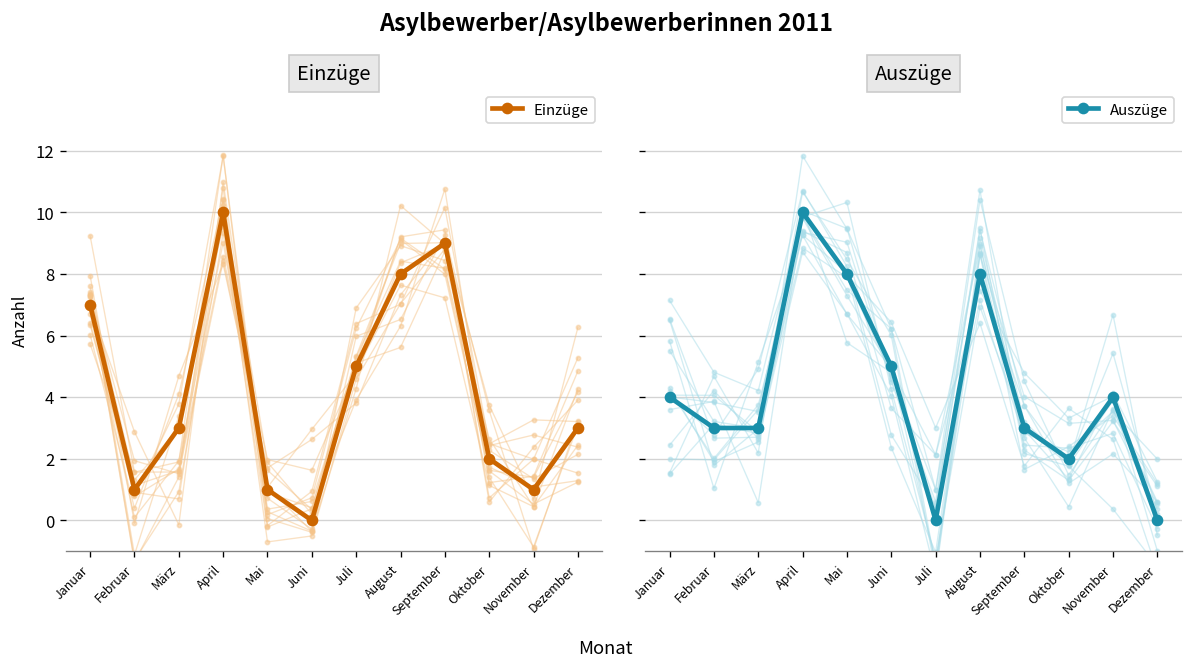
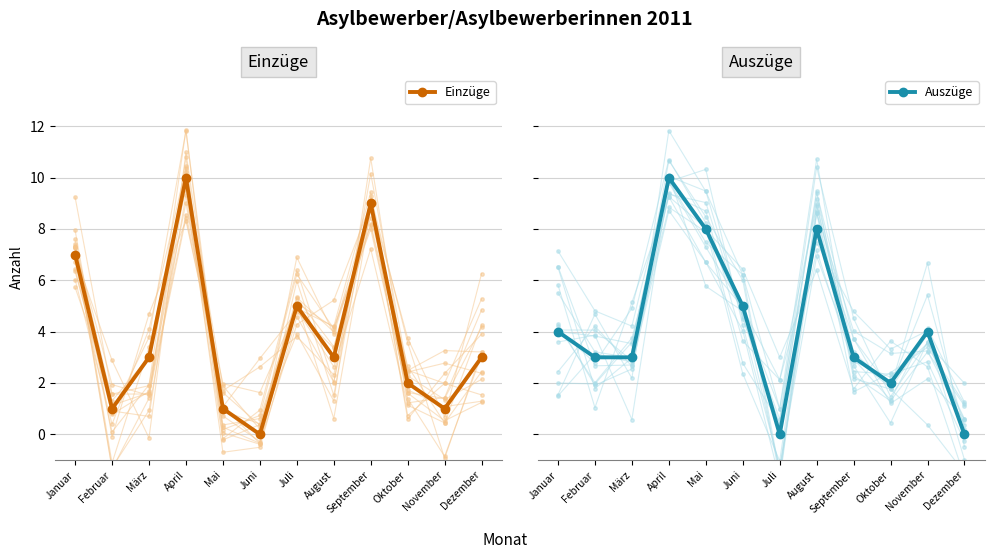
Einzüge, Einzüge, August: 8 -> 3
